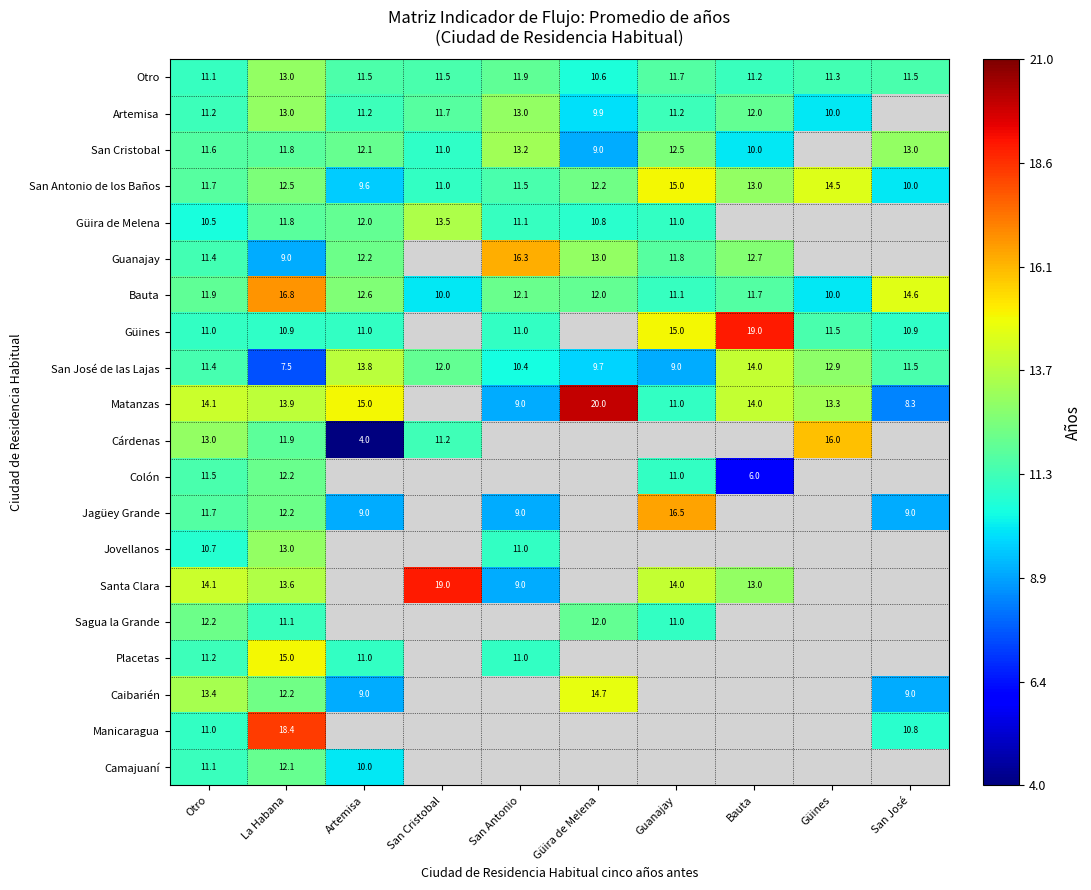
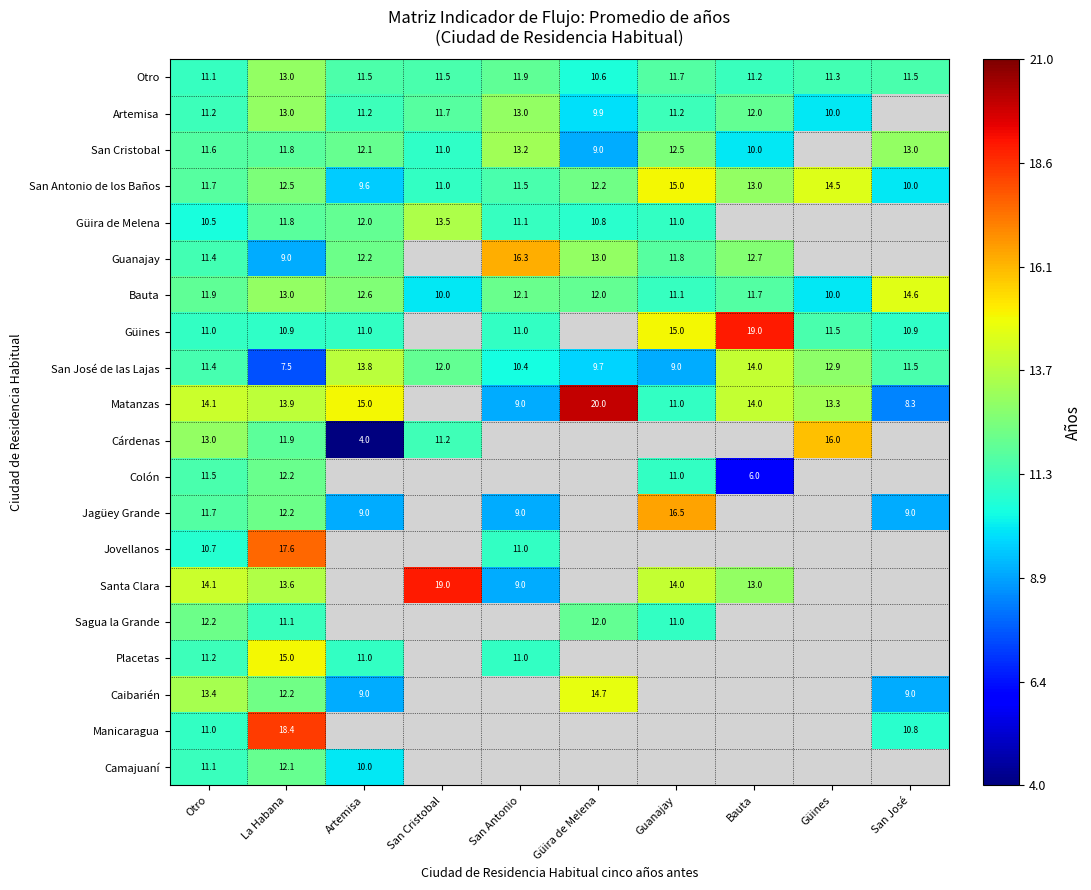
Bauta, La Habana: 16.8 -> 13.0
Jovellanos, La Habana: 13.0 -> 17.6
